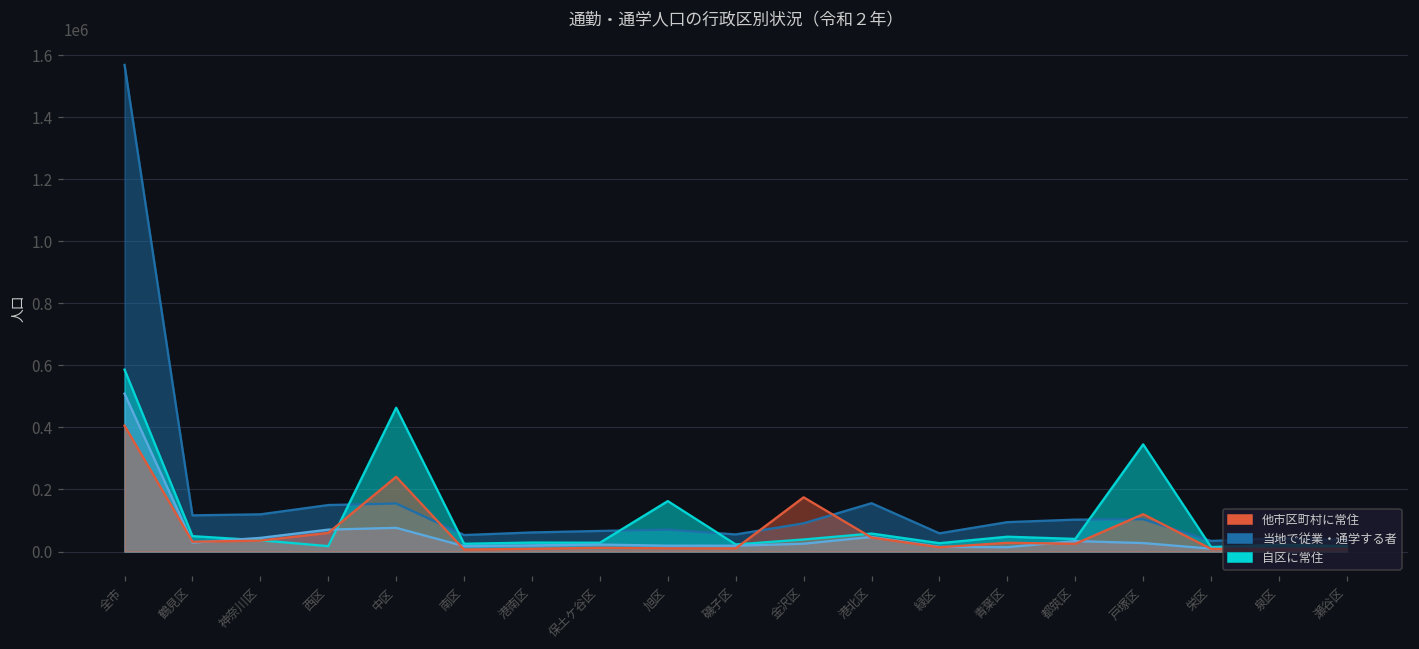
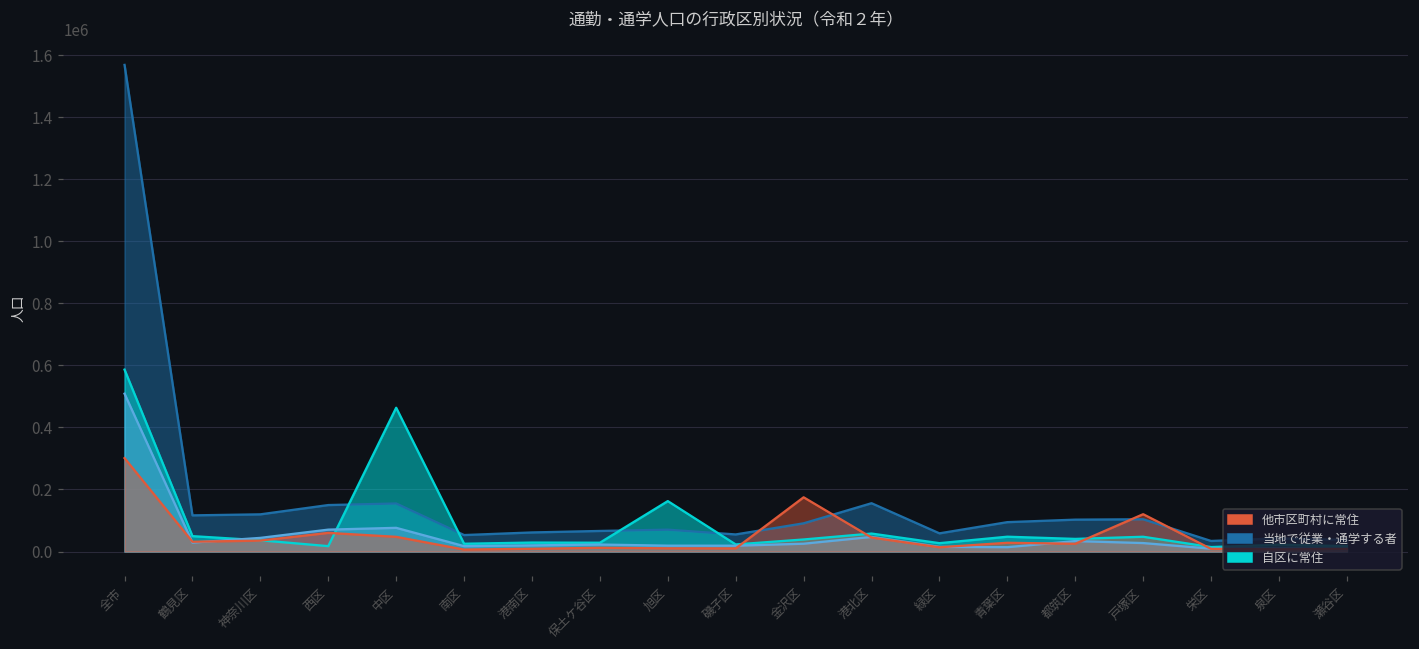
他市区町村に常住, 全市: 410000 -> 300000
他市区町村に常住, 中区: 240000 -> 50000
自区に常住, 戸塚区: 350000 -> 50000
